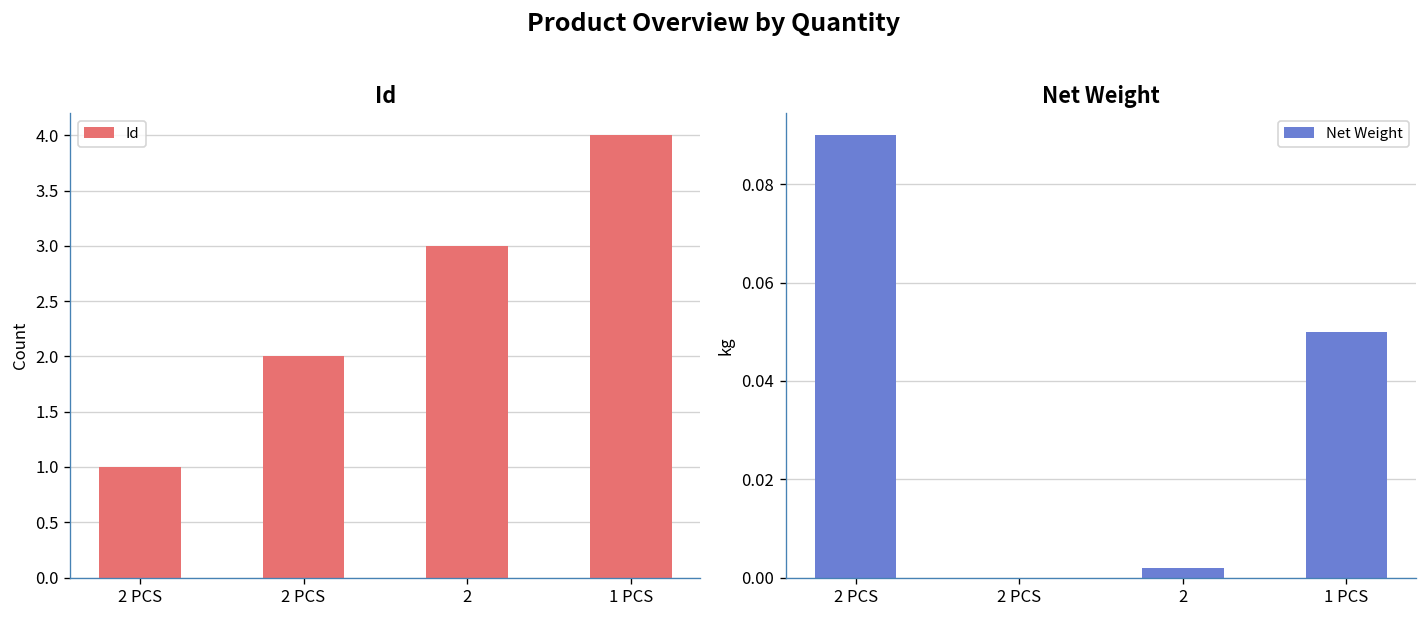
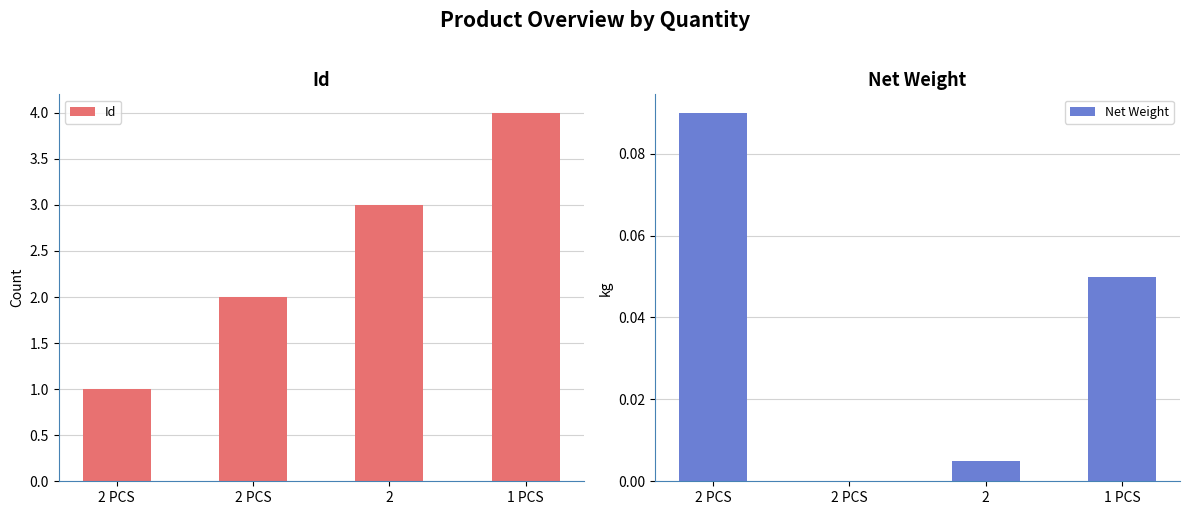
Net Weight, 2: 0.002 -> 0.005
